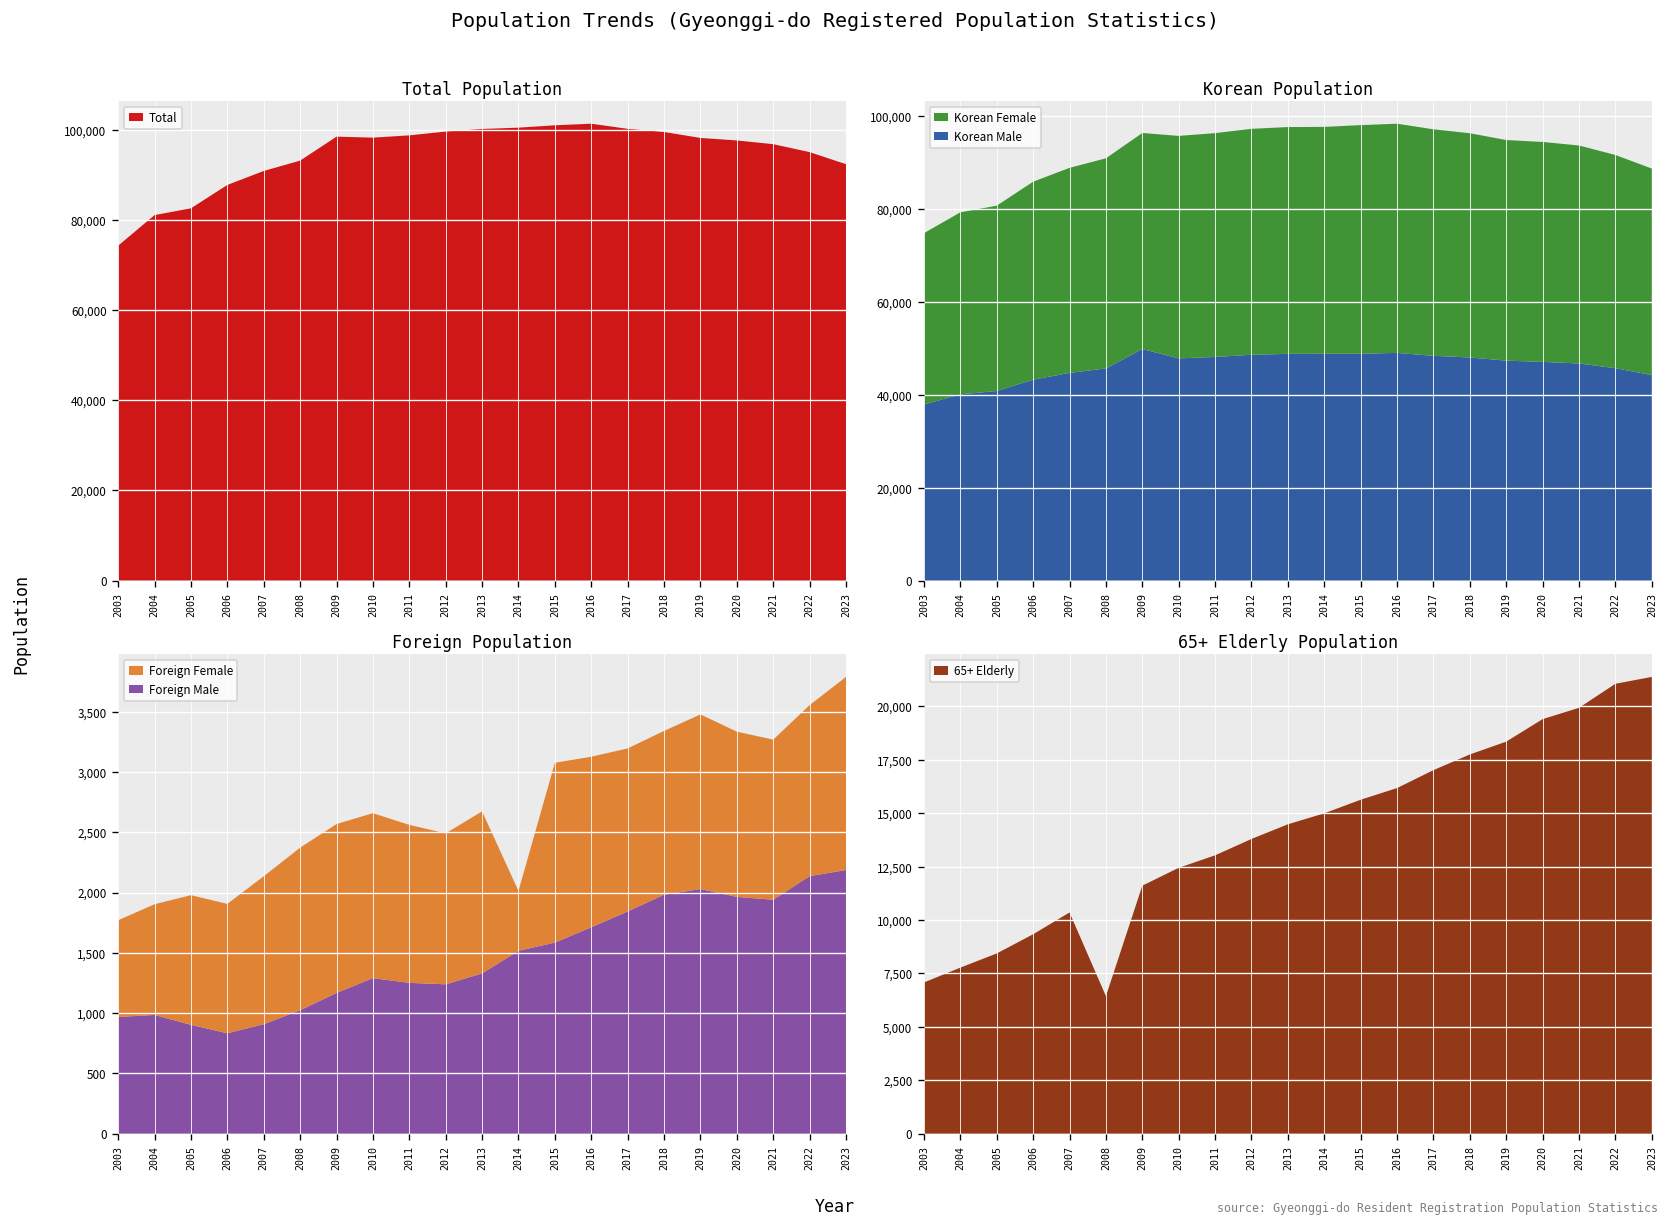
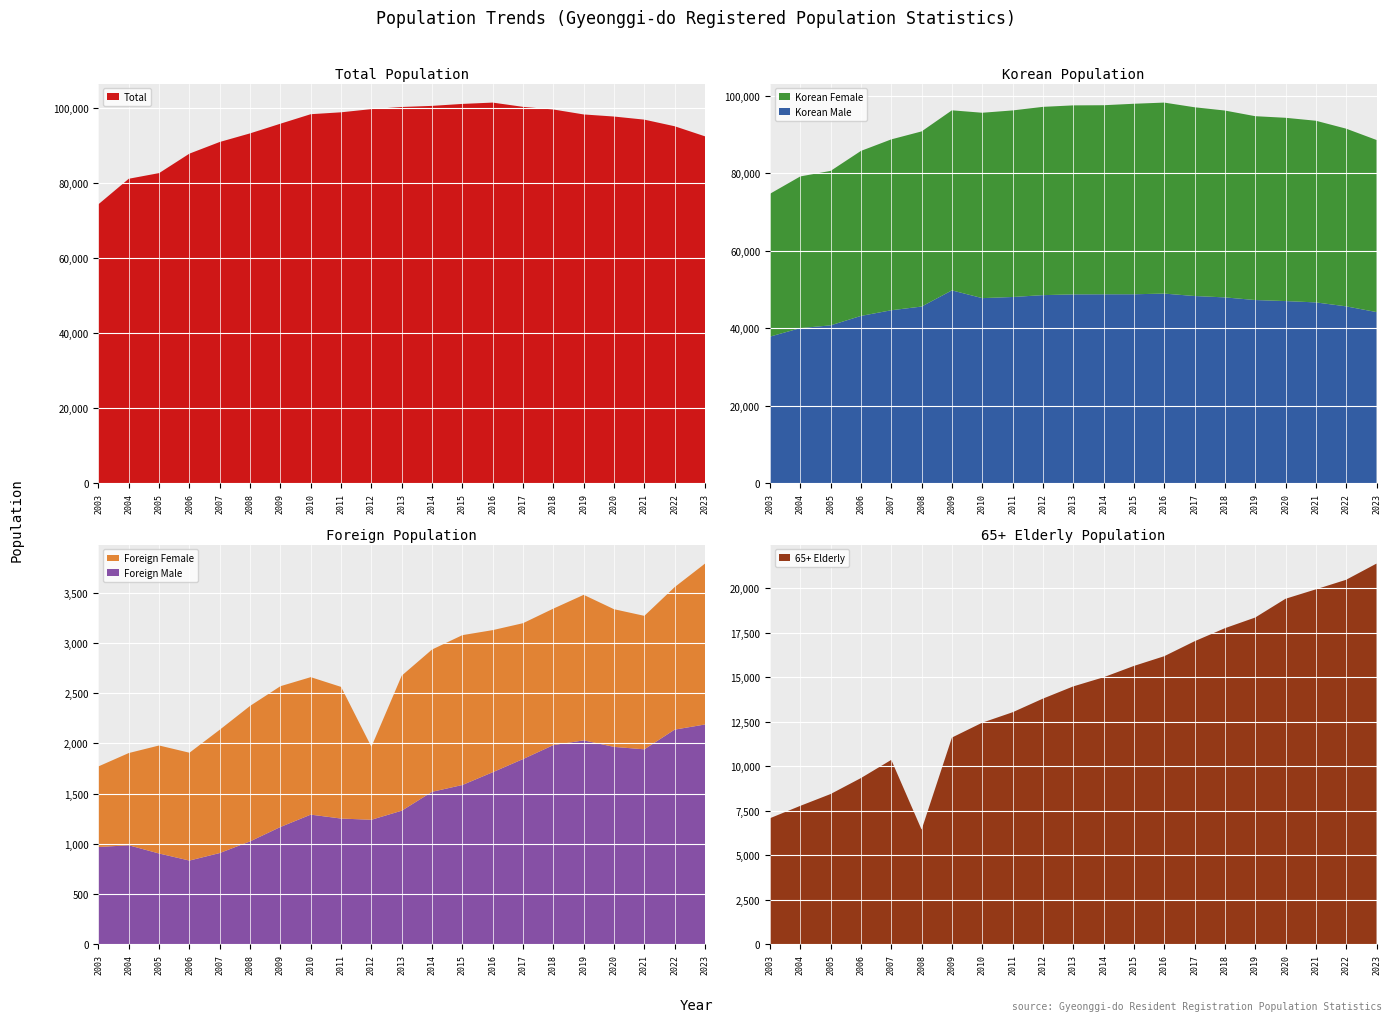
Total Population, 2009: 99,000 -> 96,000
Foreign Population, Foreign Female, 2012: 1,250 -> 730
Foreign Population, Foreign Female, 2014: 500 -> 1,420
65+ Elderly Population, 2022: 21,100 -> 20,500
